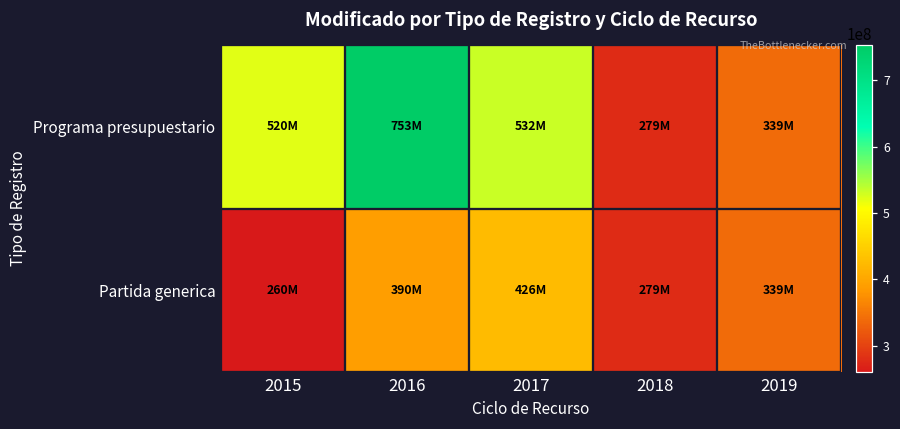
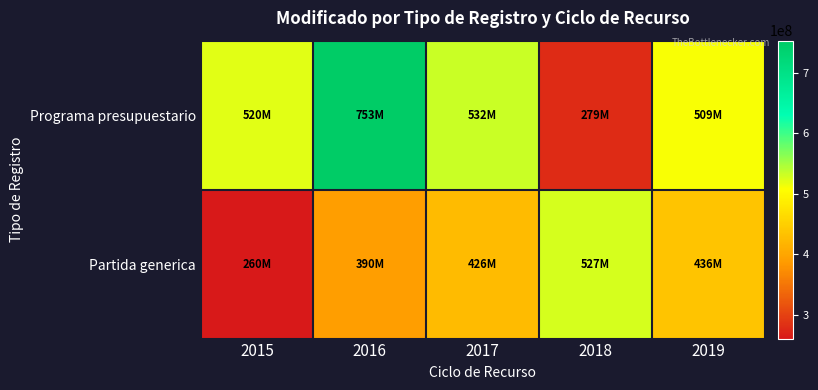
Programa presupuestario, 2019: 339M -> 509M
Partida generica, 2018: 279M -> 527M
Partida generica, 2019: 339M -> 436M
